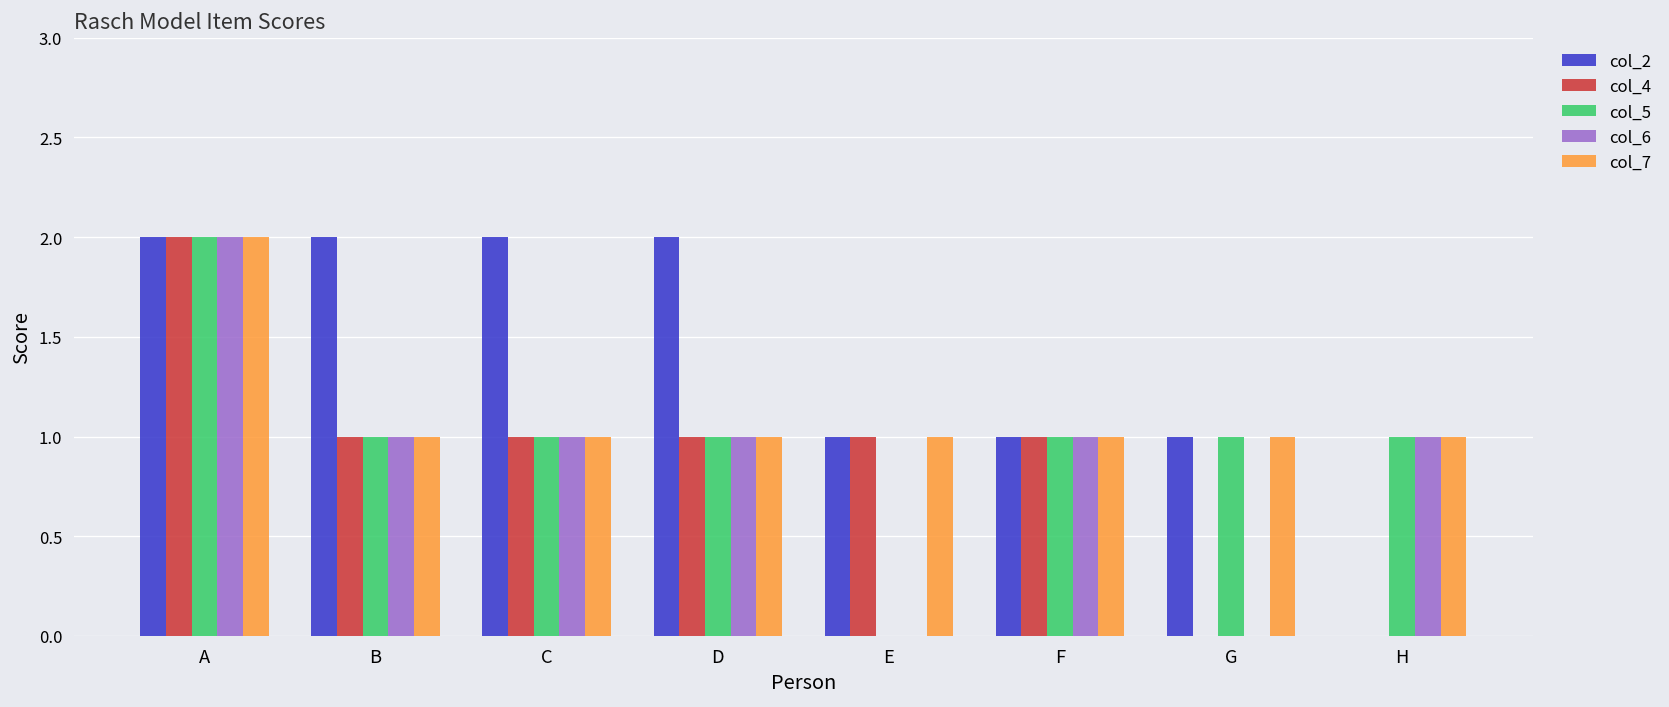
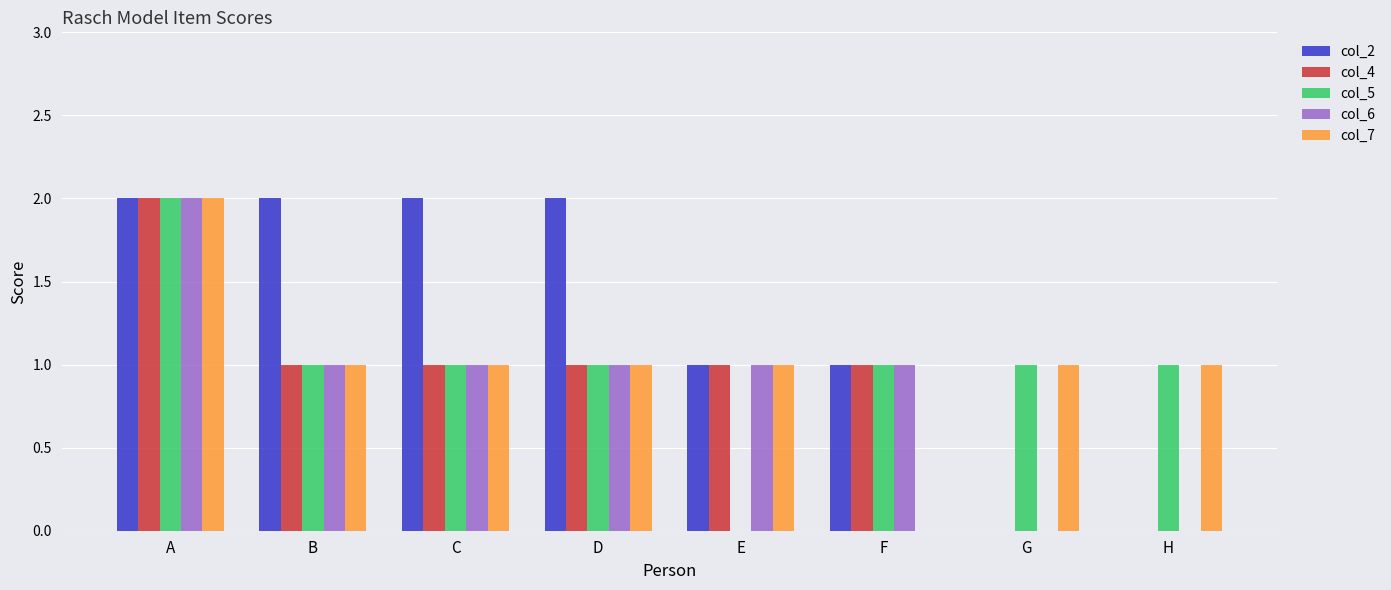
col_6, E: 0 -> 1
col_7, F: 1 -> 0
col_2, G: 1 -> 0
col_6, H: 1 -> 0
